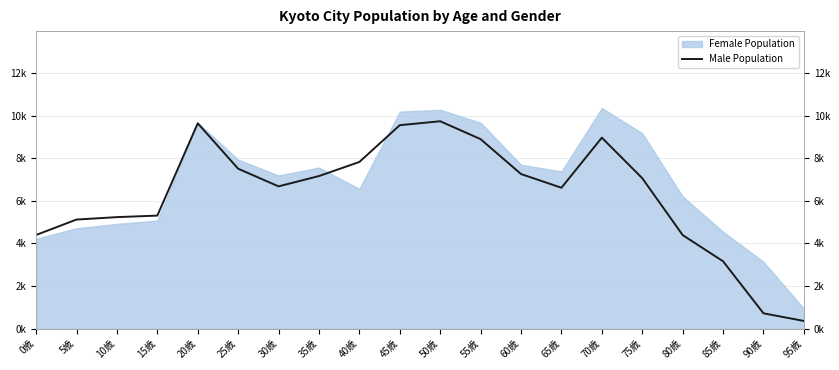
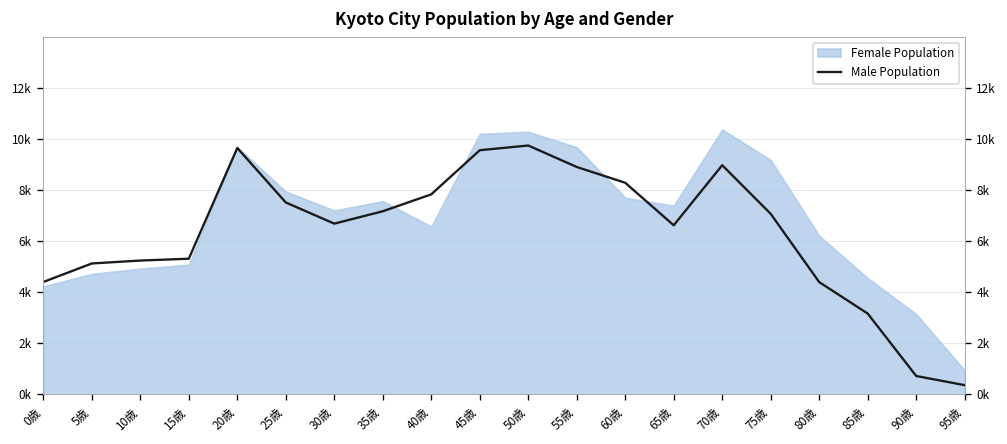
Male Population, 60歳: 7300 -> 8300
